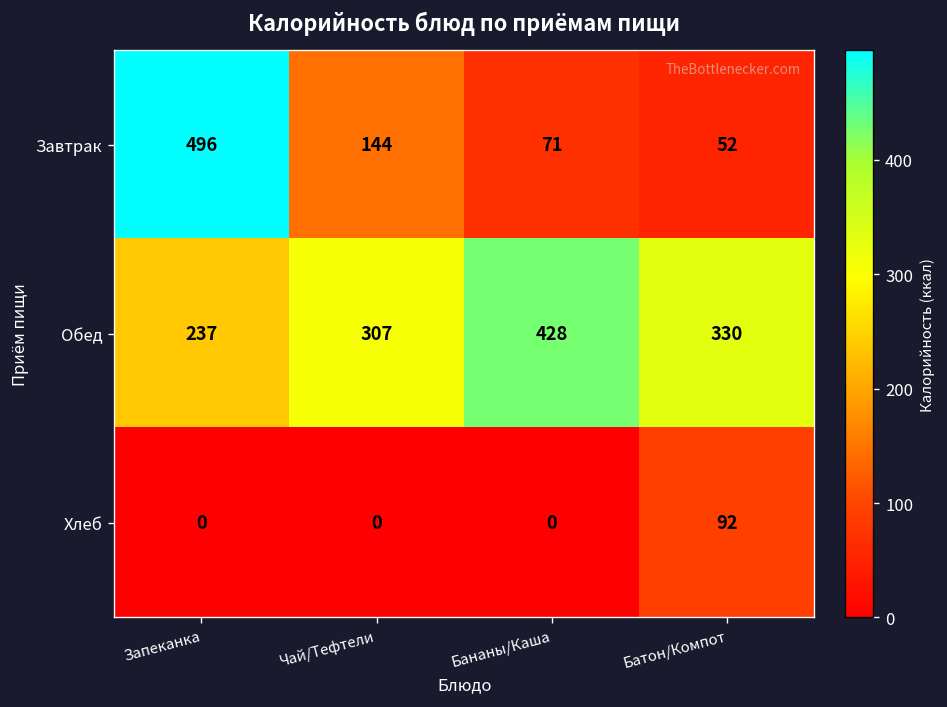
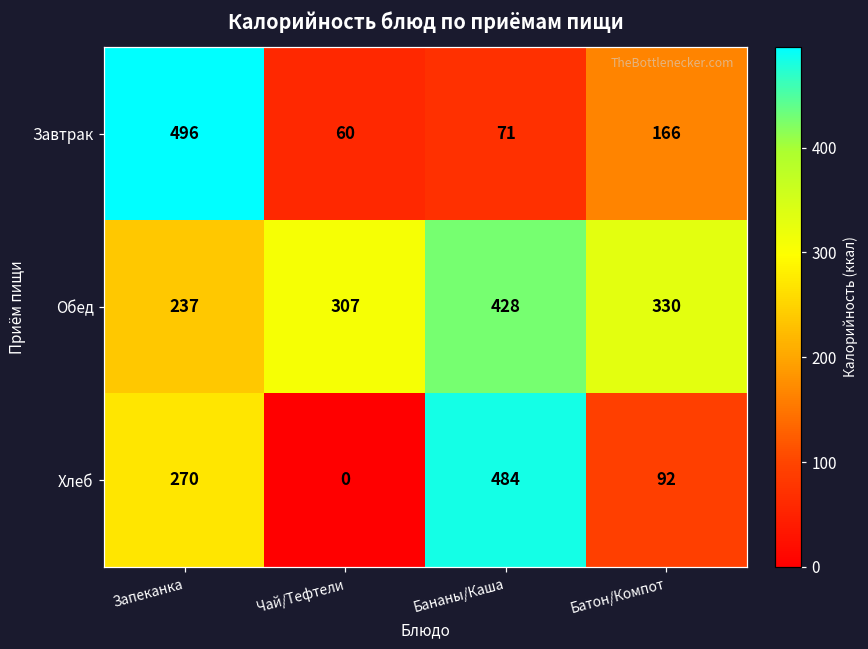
Завтрак, Чай/Тефтели: 144 -> 60
Завтрак, Батон/Компот: 52 -> 166
Хлеб, Запеканка: 0 -> 270
Хлеб, Бананы/Каша: 0 -> 484
